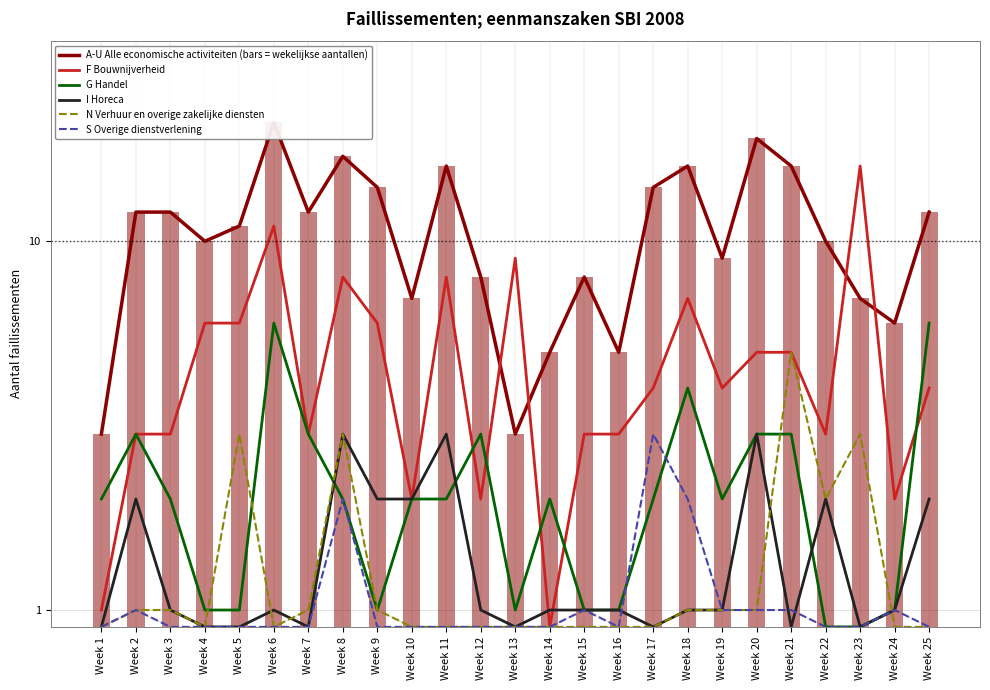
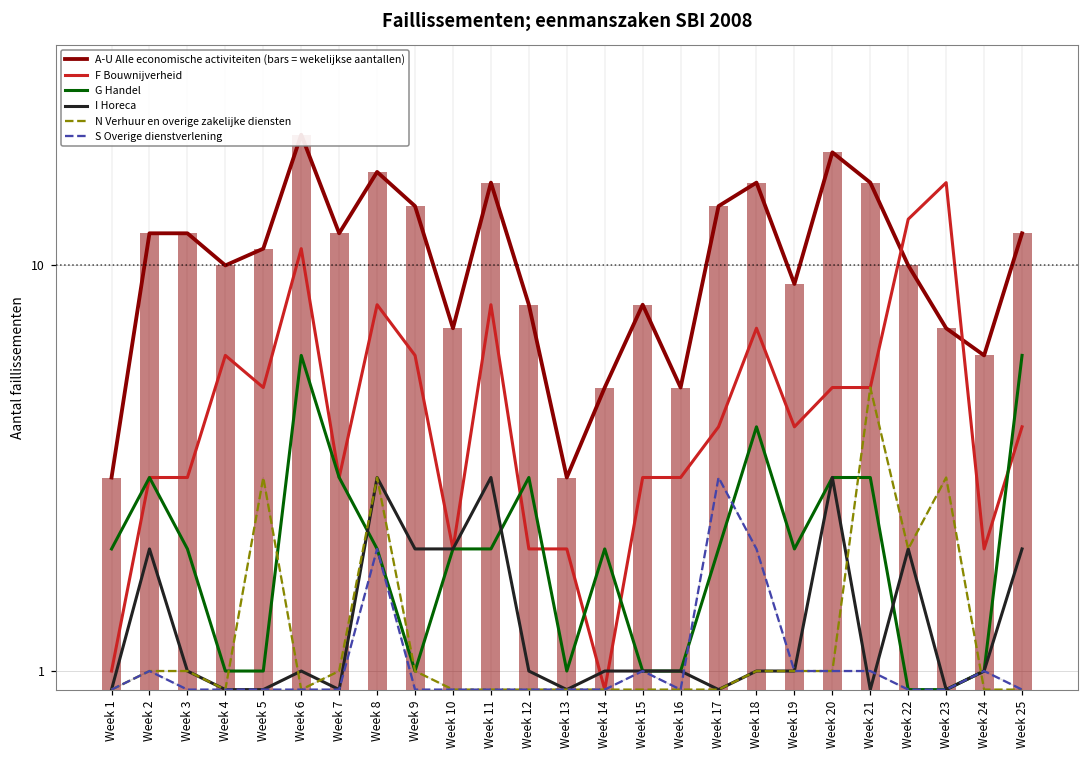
F Bouwnijverheid, Week 5: 6 -> 5
F Bouwnijverheid, Week 13: 9 -> 2
F Bouwnijverheid, Week 22: 3 -> 13
